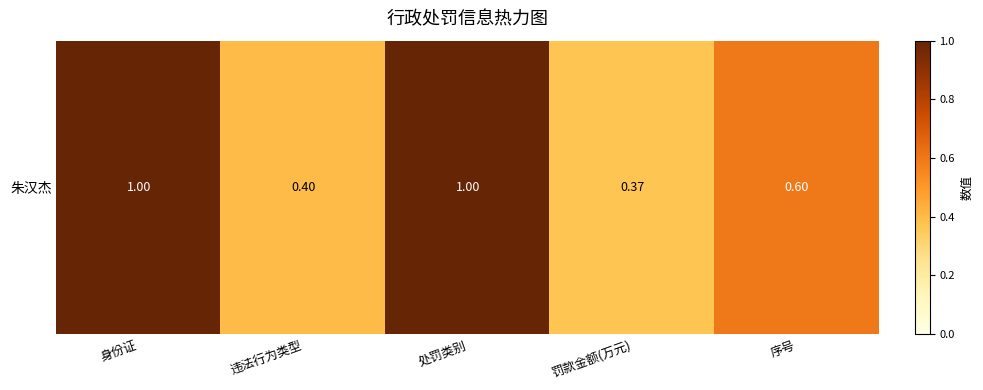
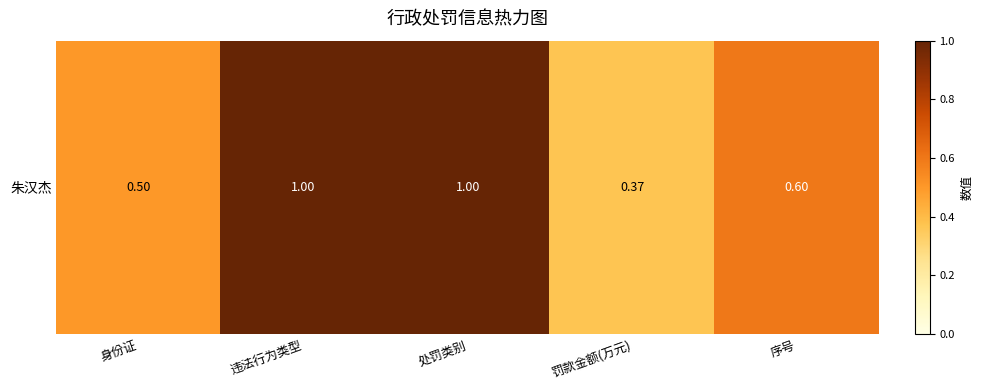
朱汉杰, 身份证: 1.00 -> 0.50
朱汉杰, 违法行为类型: 0.40 -> 1.00
